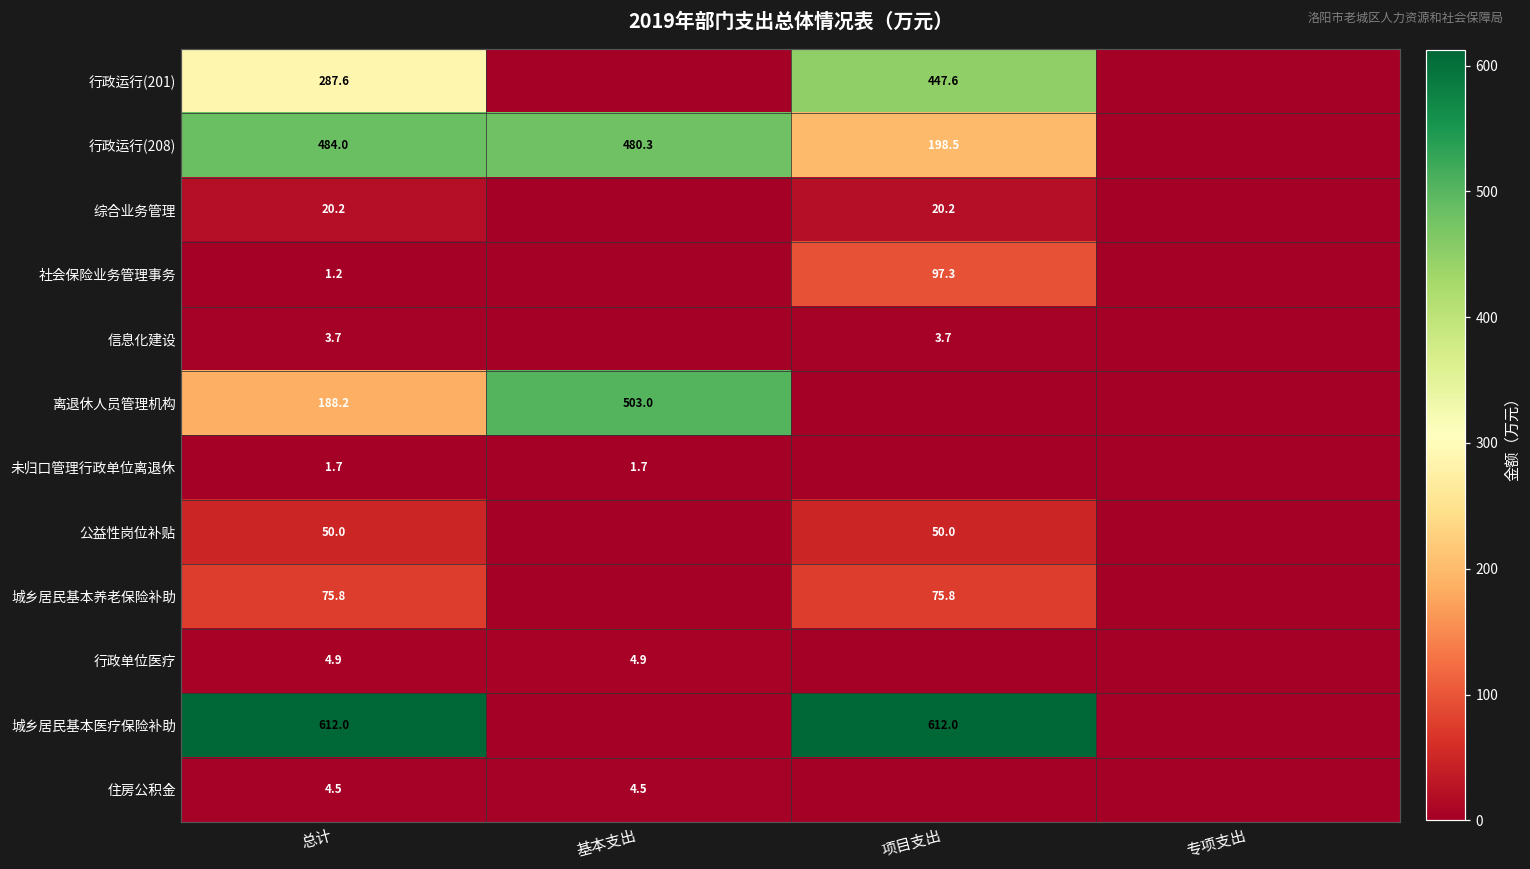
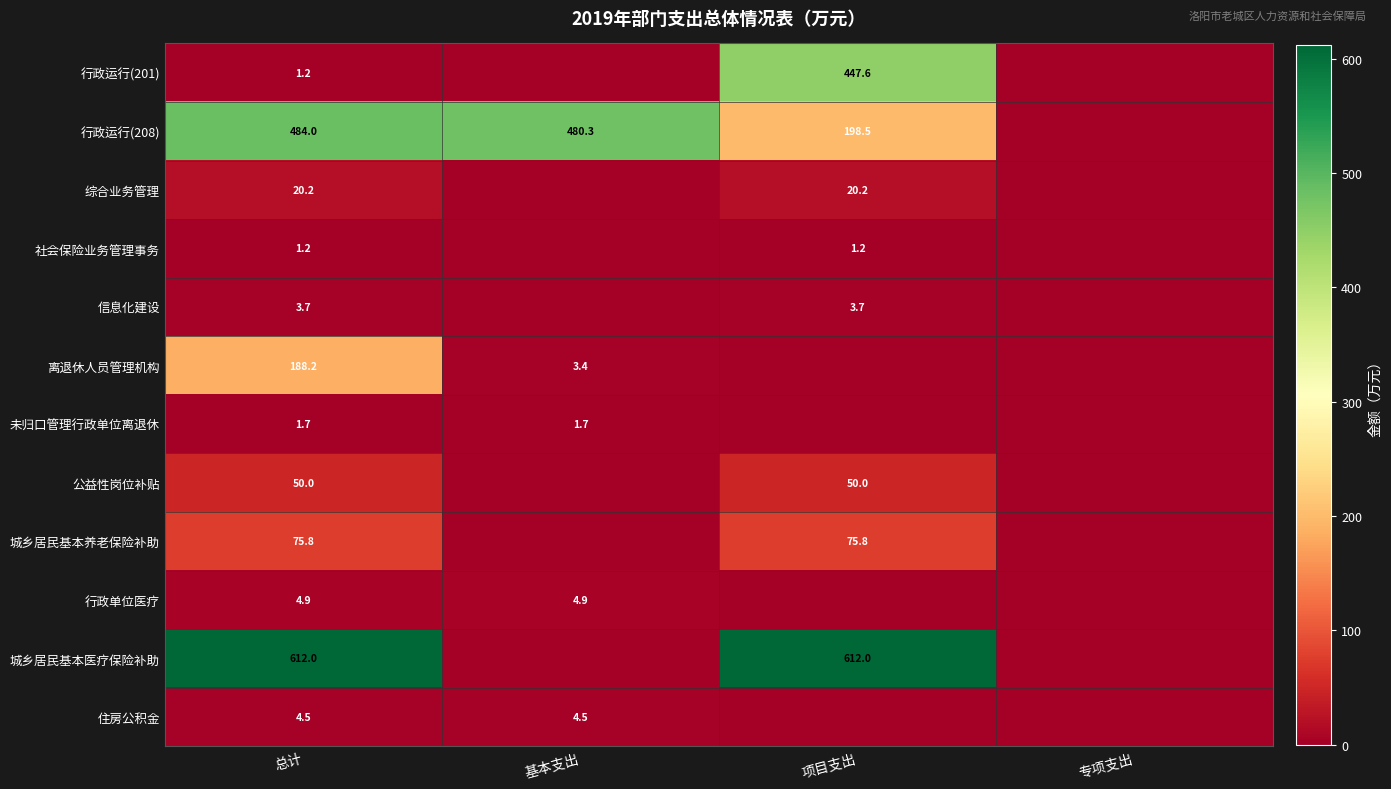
行政运行(201), 总计: 287.6 -> 1.2
社会保险业务管理事务, 项目支出: 97.3 -> 1.2
离退休人员管理机构, 基本支出: 503.0 -> 3.4
